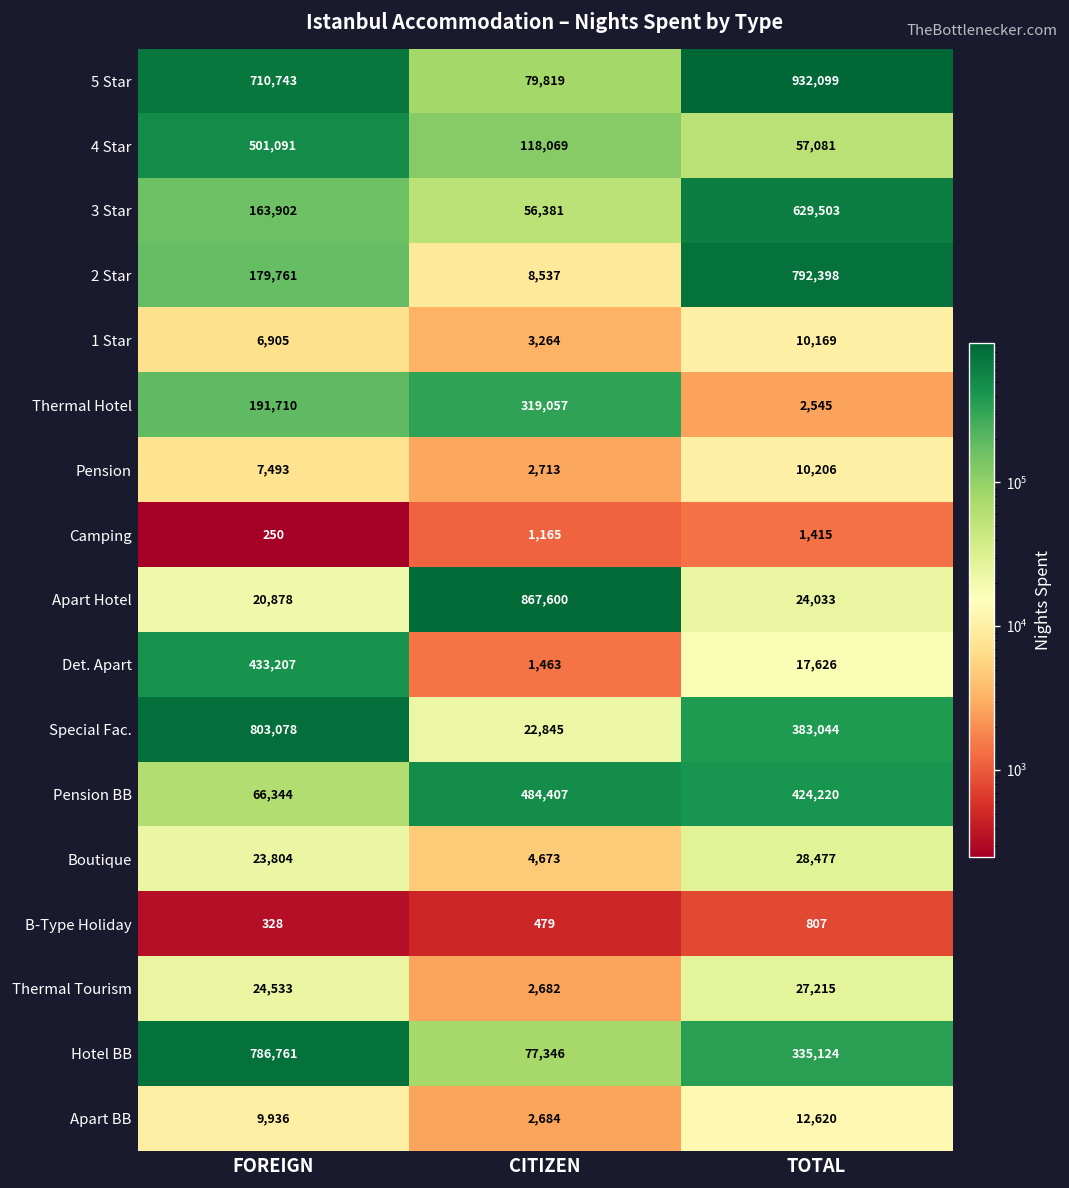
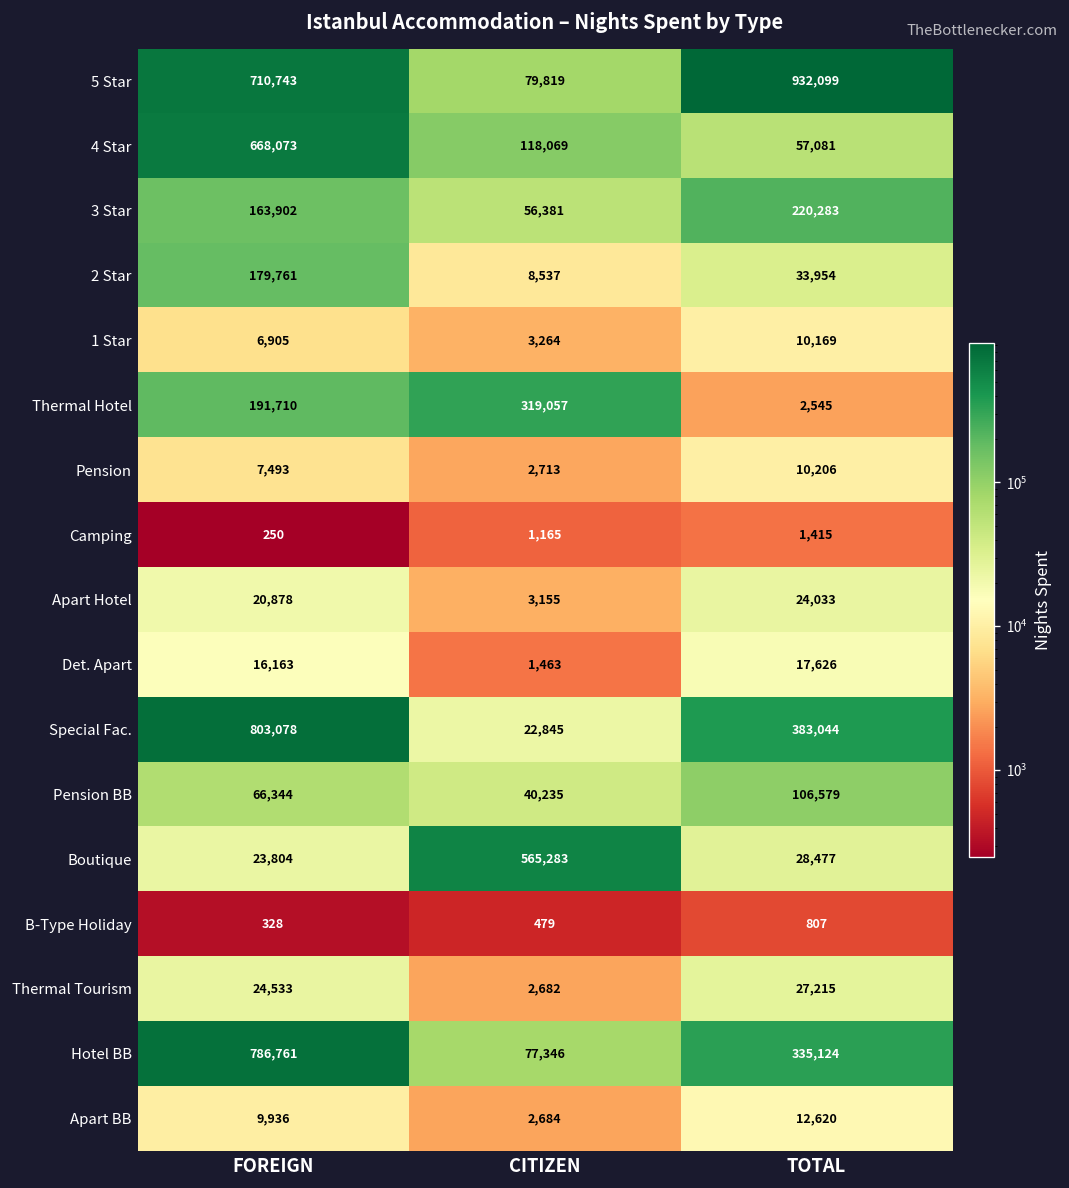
4 Star, FOREIGN: 501,091 -> 668,073
3 Star, TOTAL: 629,503 -> 220,283
2 Star, TOTAL: 792,398 -> 33,954
Apart Hotel, CITIZEN: 867,600 -> 3,155
Det. Apart, FOREIGN: 433,207 -> 16,163
Pension BB, CITIZEN: 484,407 -> 40,235
Pension BB, TOTAL: 424,220 -> 106,579
Boutique, CITIZEN: 4,673 -> 565,283
